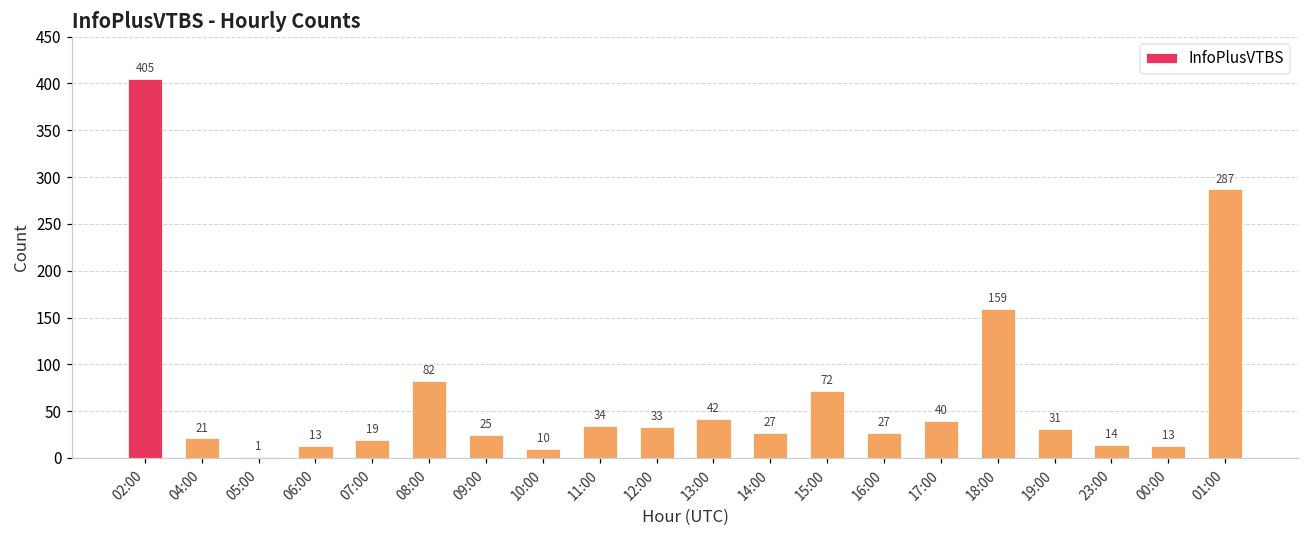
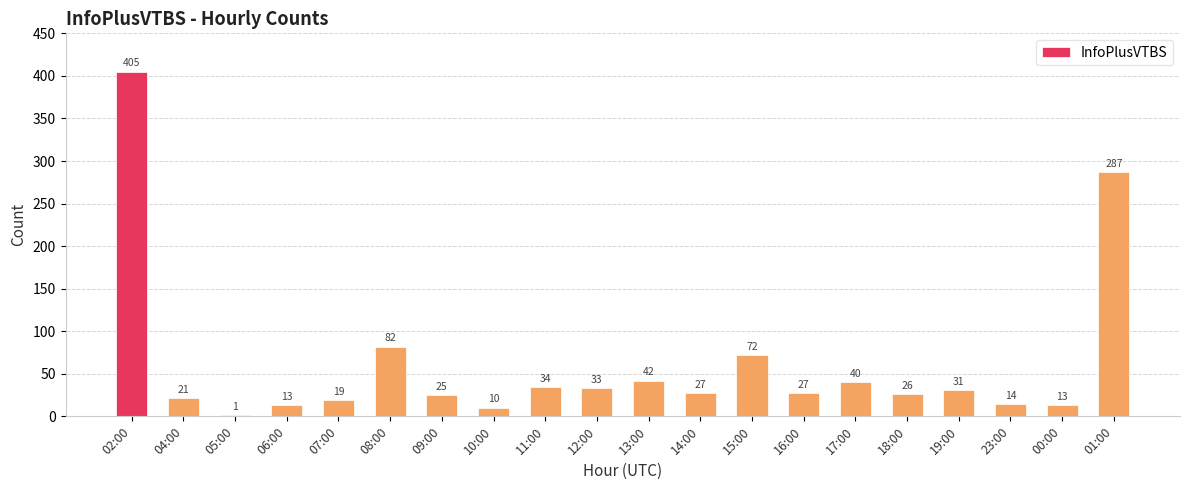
18:00: 159 -> 26
